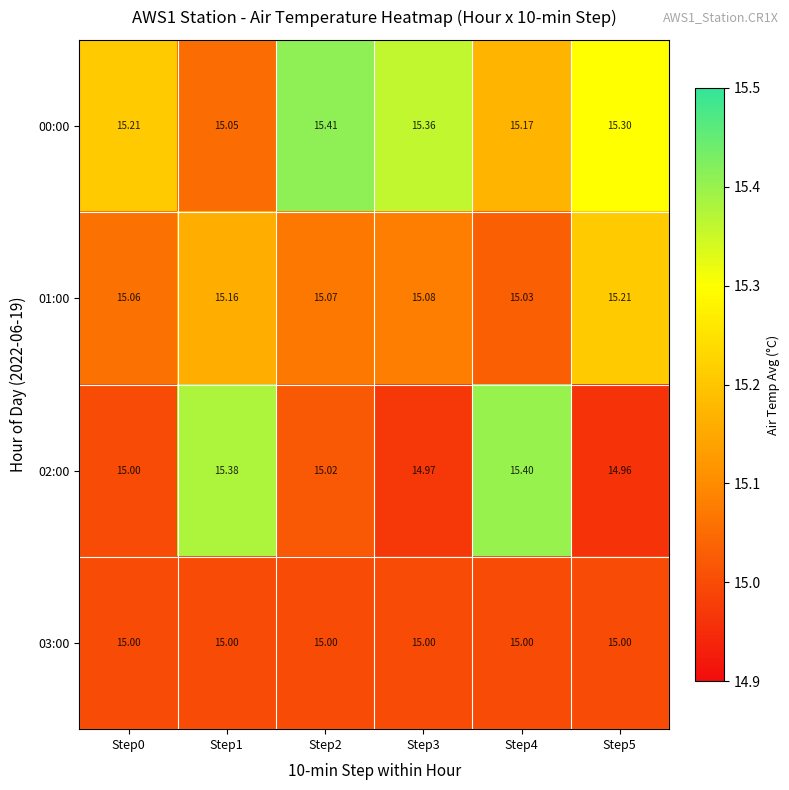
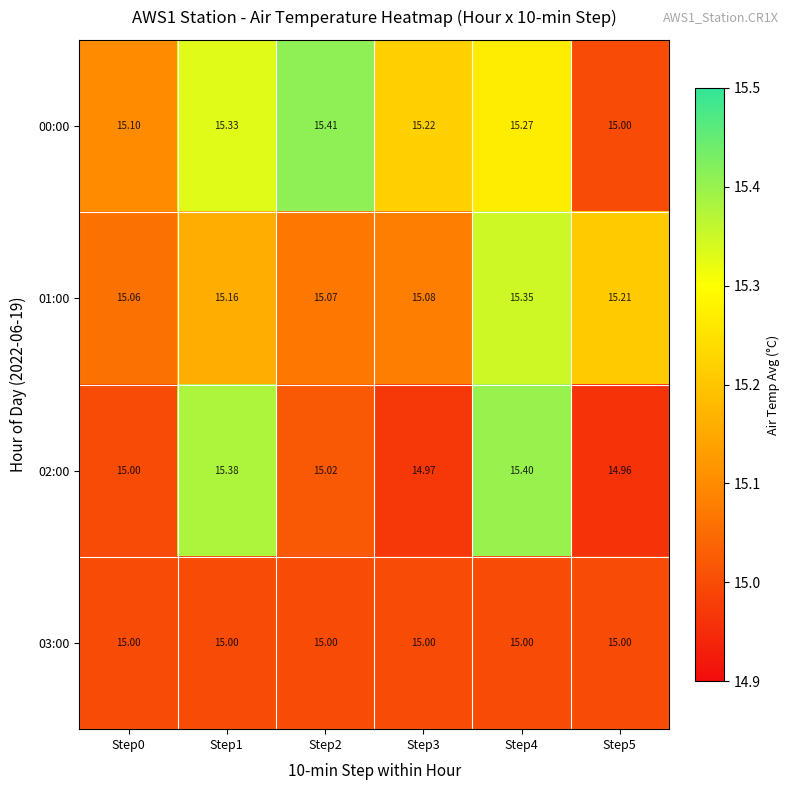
00:00, Step0: 15.21 -> 15.10
00:00, Step1: 15.05 -> 15.33
00:00, Step3: 15.36 -> 15.22
00:00, Step4: 15.17 -> 15.27
00:00, Step5: 15.30 -> 15.00
01:00, Step4: 15.03 -> 15.35
